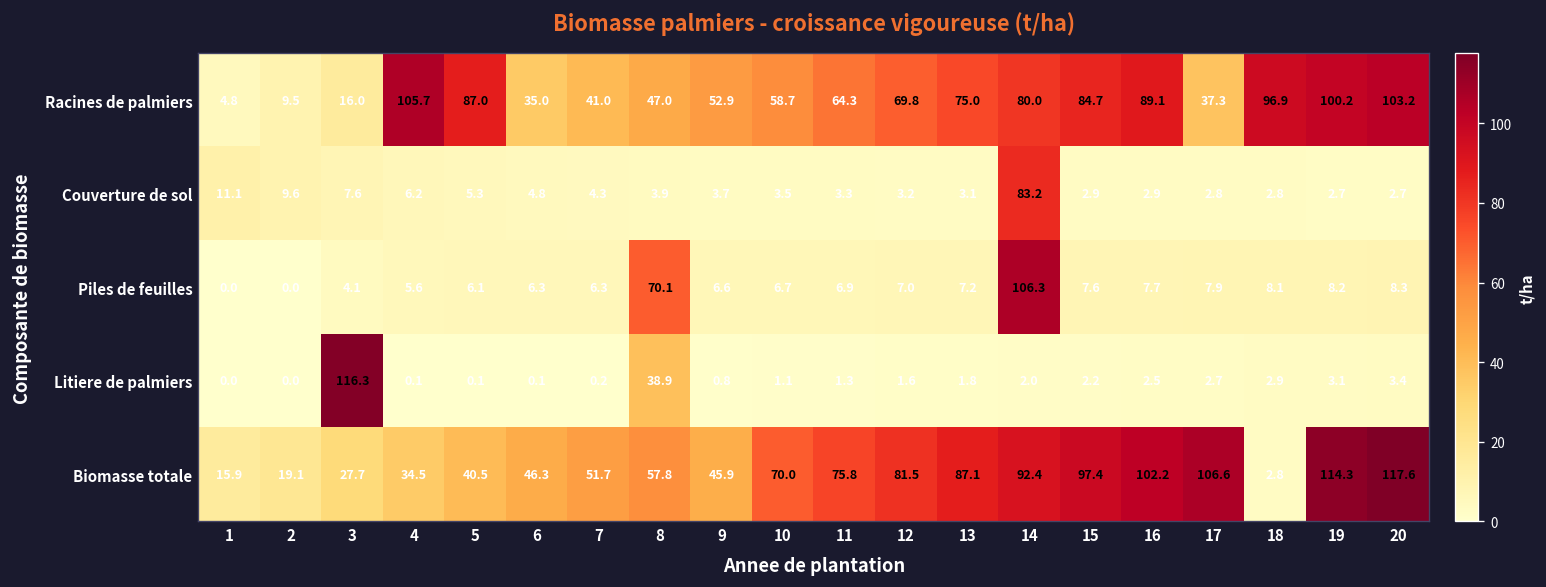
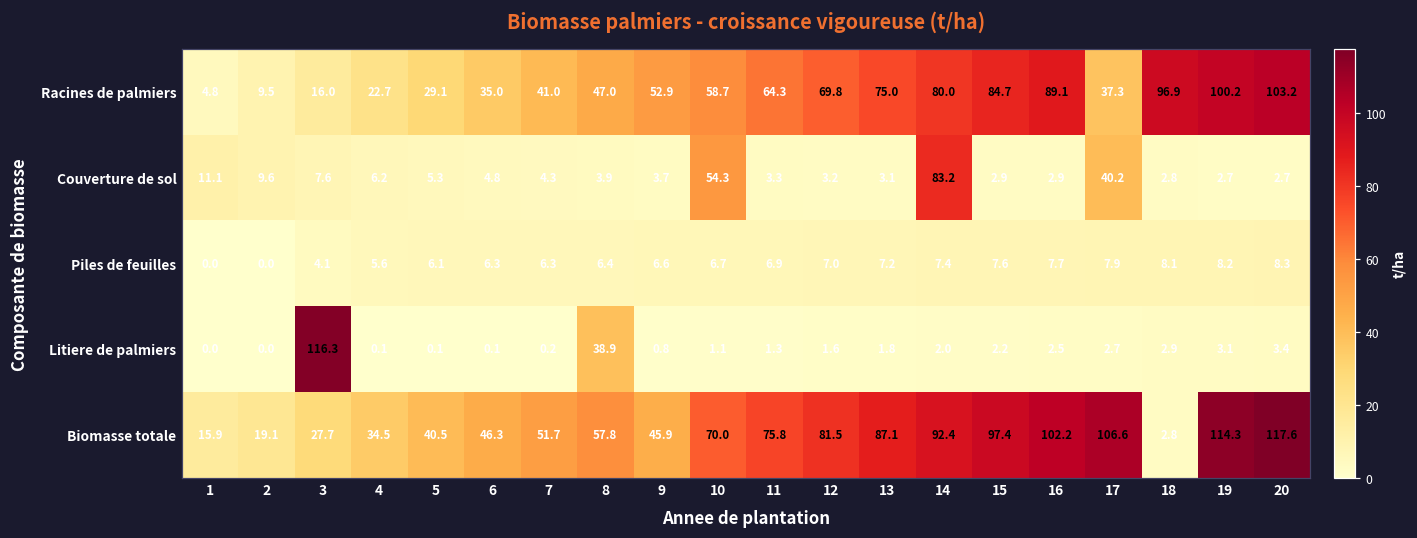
Racines de palmiers, 4: 105.7 -> 22.7
Racines de palmiers, 5: 87.0 -> 29.1
Couverture de sol, 10: 3.5 -> 54.3
Couverture de sol, 17: 2.8 -> 40.2
Piles de feuilles, 8: 70.1 -> 6.4
Piles de feuilles, 14: 106.3 -> 7.4
